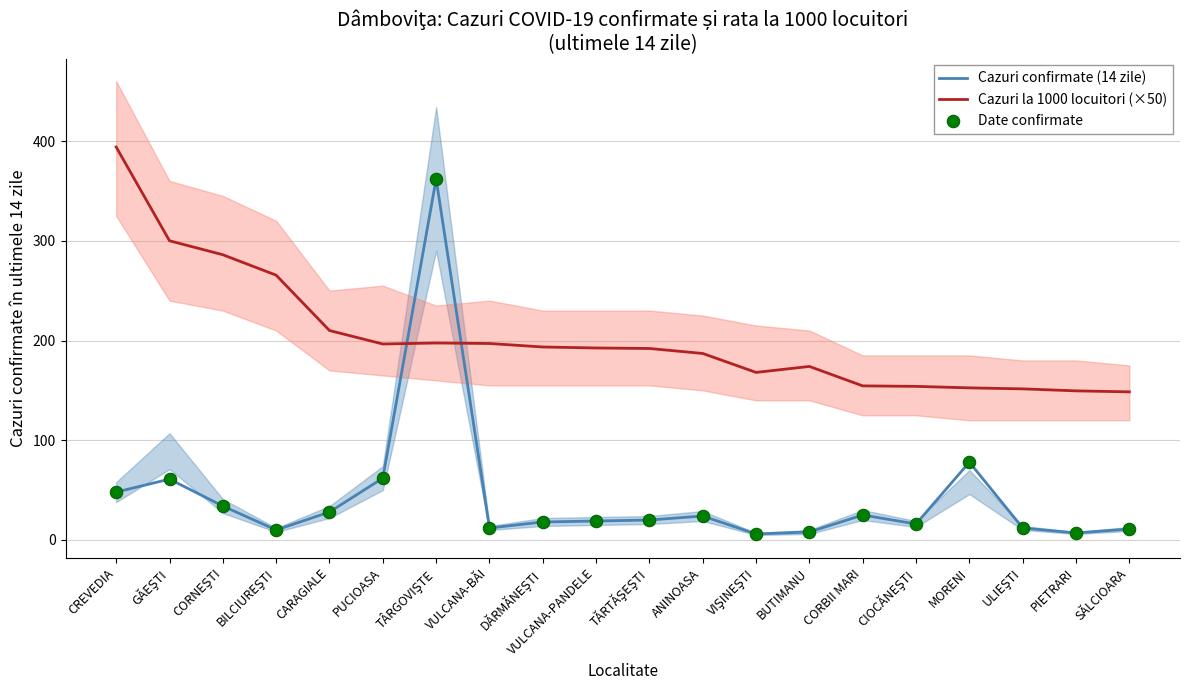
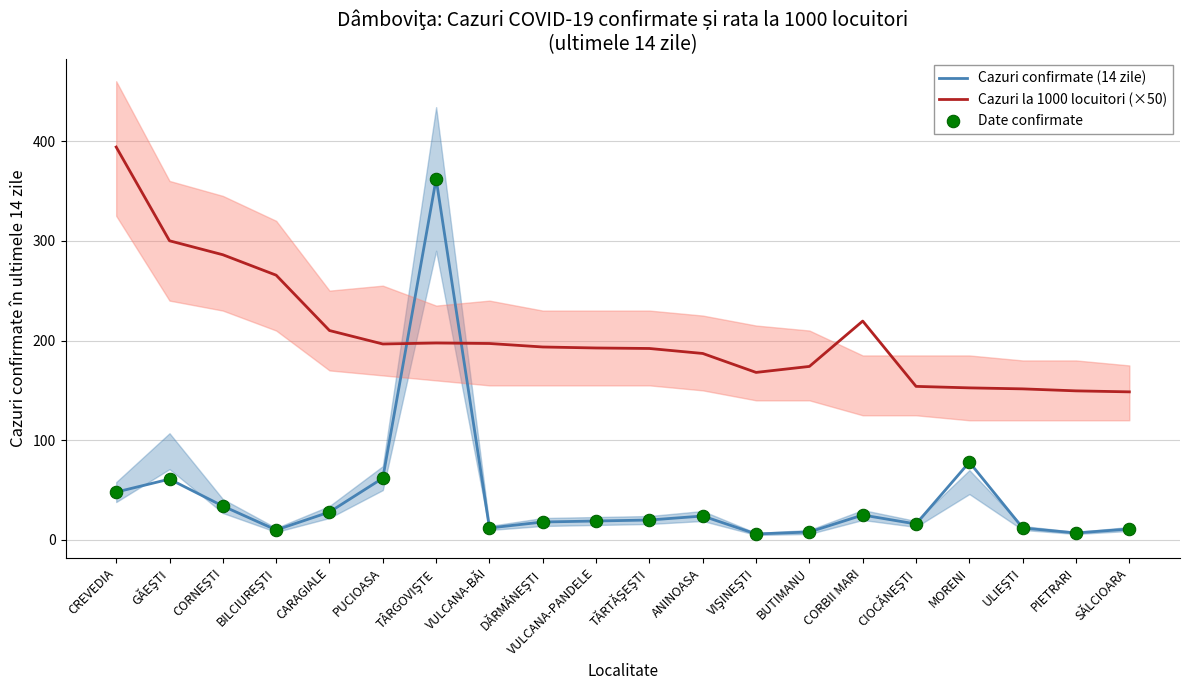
Cazuri la 1000 locuitori (×50), CORBII MARI: 150 -> 220
